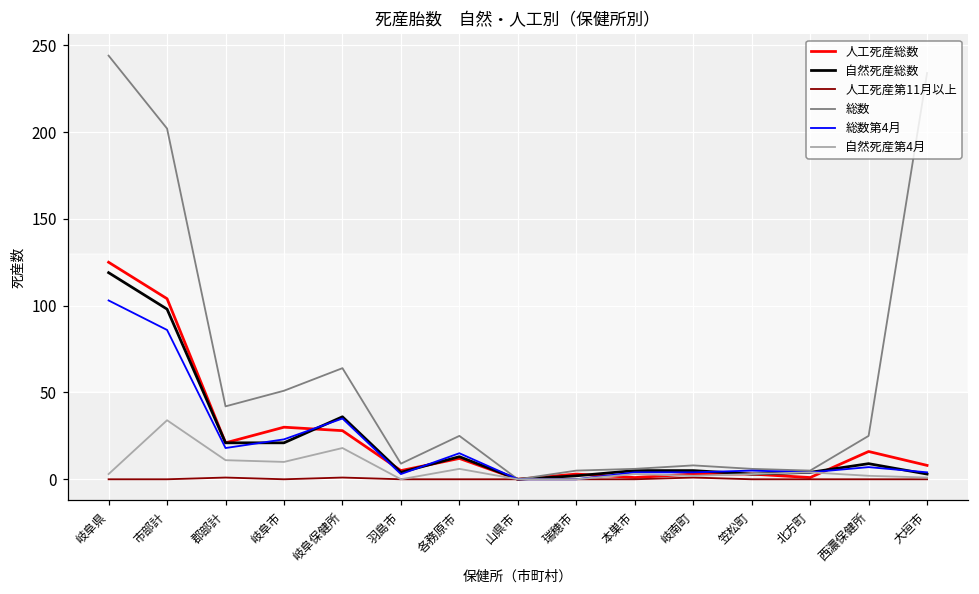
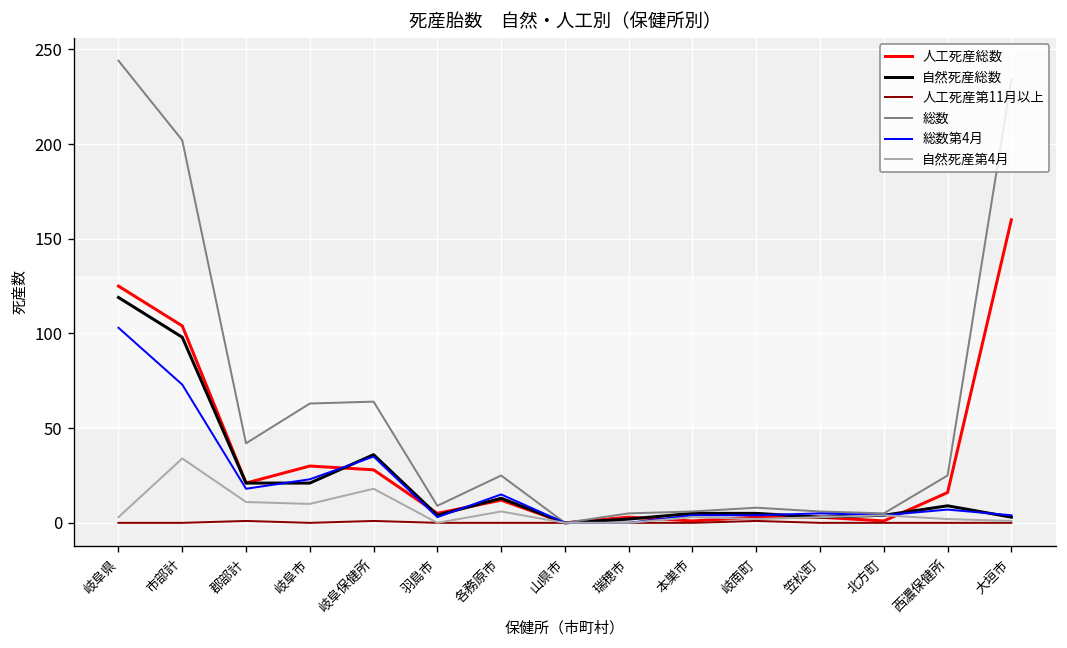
総数第4月, 市部計: 86 -> 73
総数, 岐阜市: 51 -> 63
人工死産総数, 大垣市: 8 -> 160
